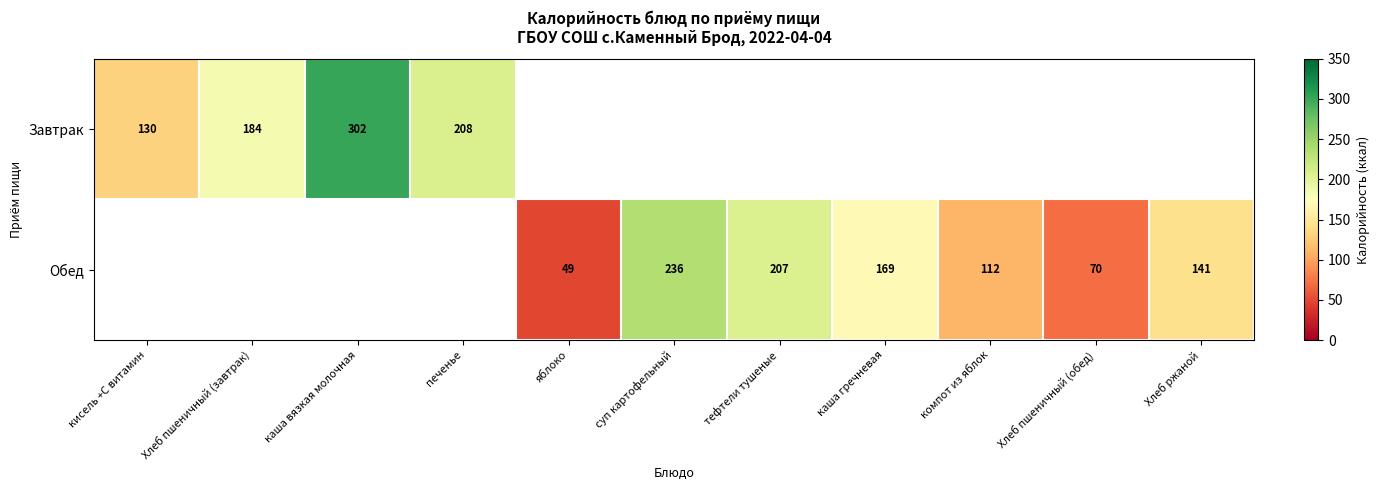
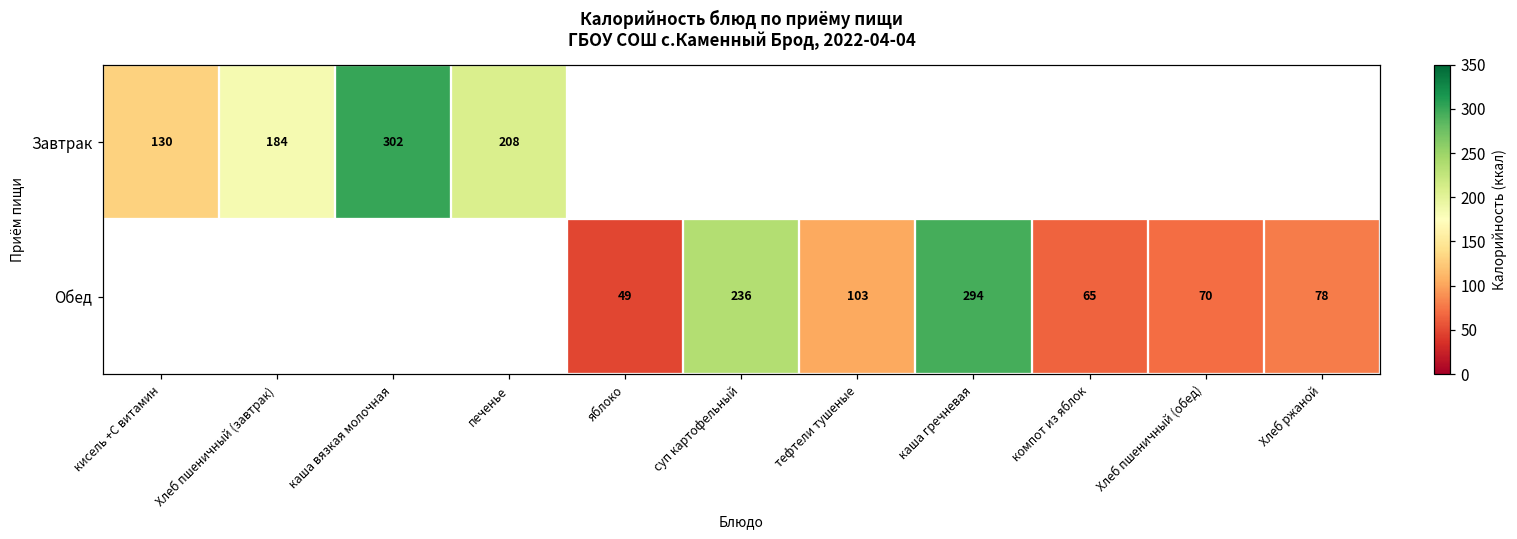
Обед, тефтели тушеные: 207 -> 103
Обед, каша гречневая: 169 -> 294
Обед, компот из яблок: 112 -> 65
Обед, Хлеб ржаной: 141 -> 78
